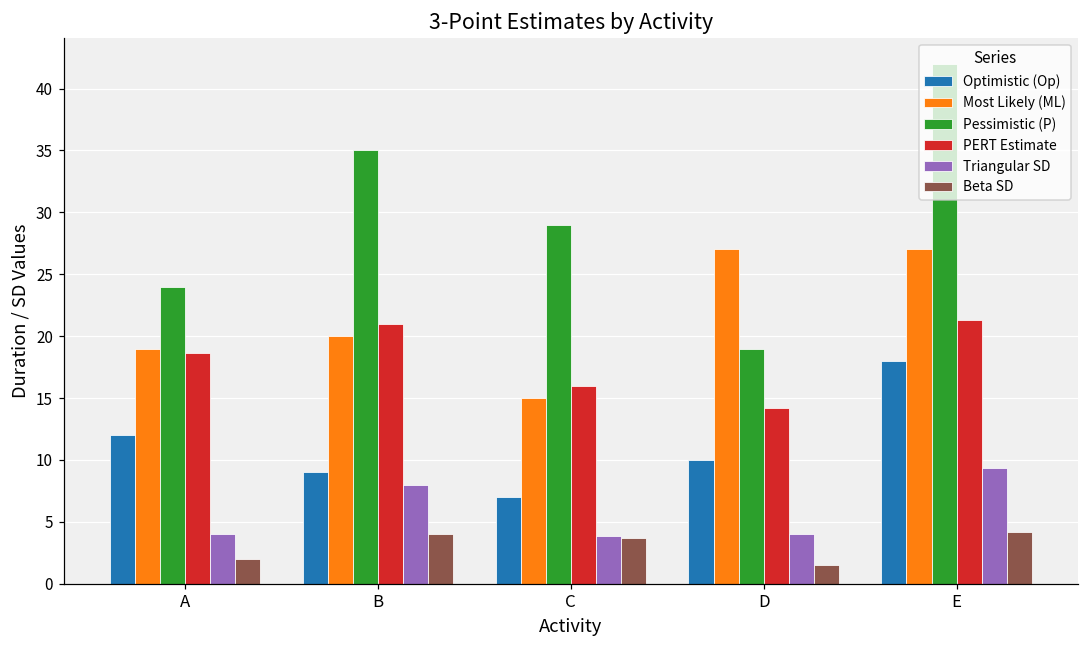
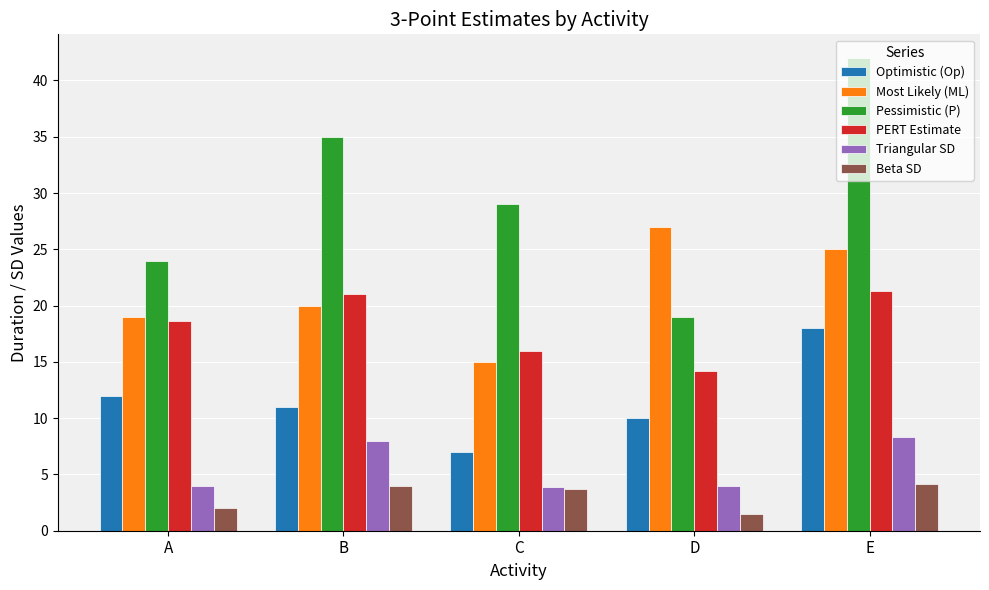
Optimistic (Op), B: 9 -> 11
Most Likely (ML), E: 27 -> 25
Triangular SD, E: 9.3 -> 8.3
